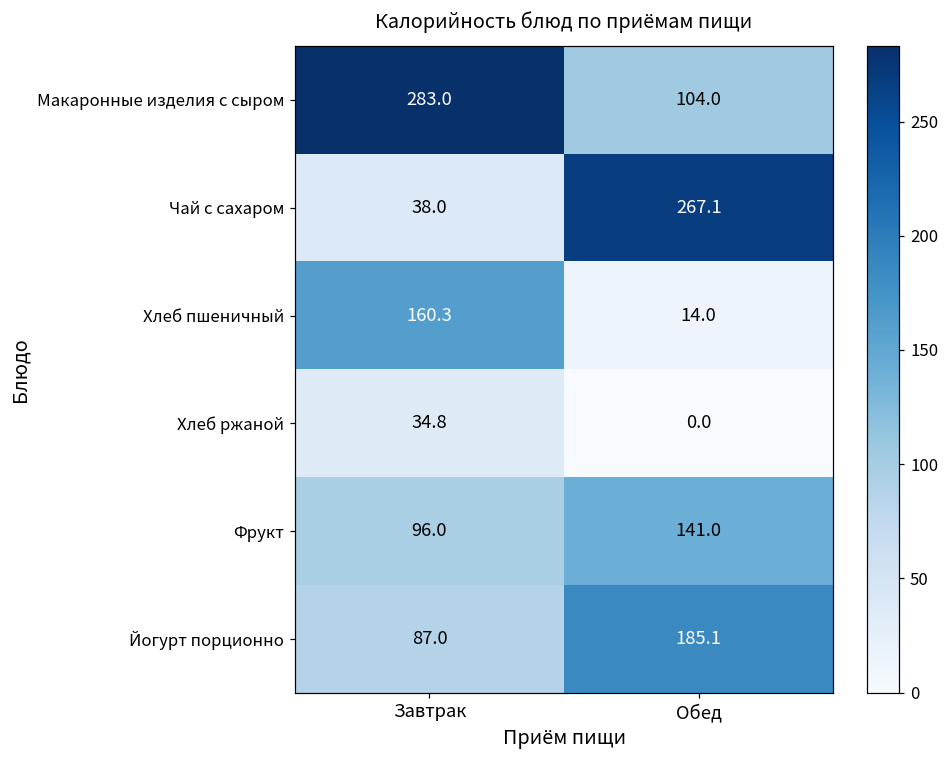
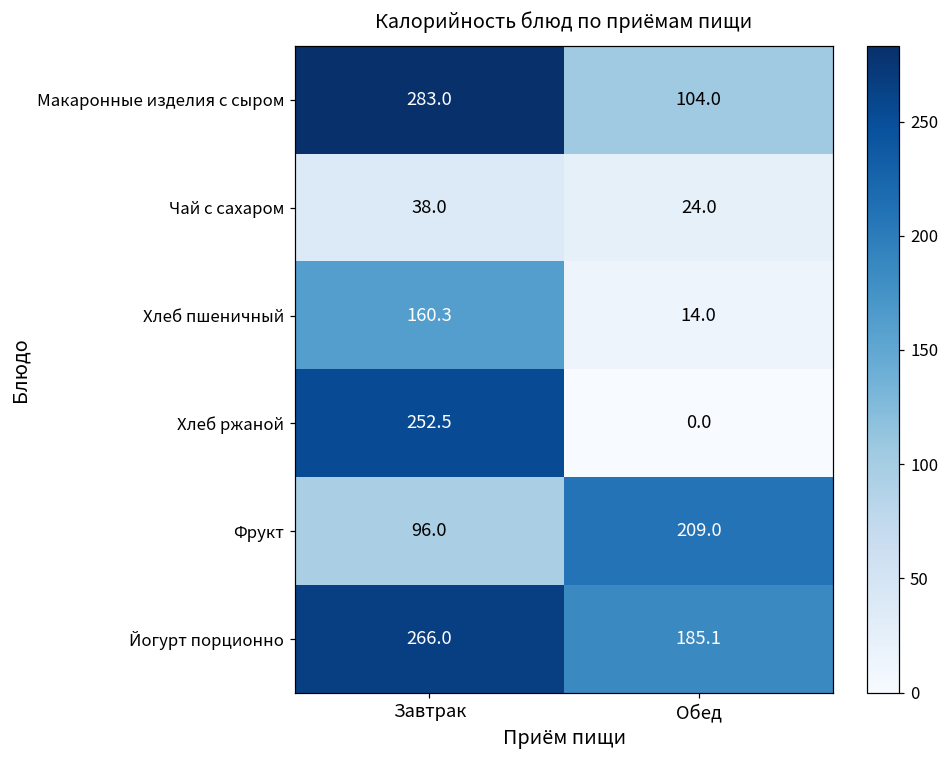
Чай с сахаром, Обед: 267.1 -> 24.0
Хлеб ржаной, Завтрак: 34.8 -> 252.5
Фрукт, Обед: 141.0 -> 209.0
Йогурт порционно, Завтрак: 87.0 -> 266.0
